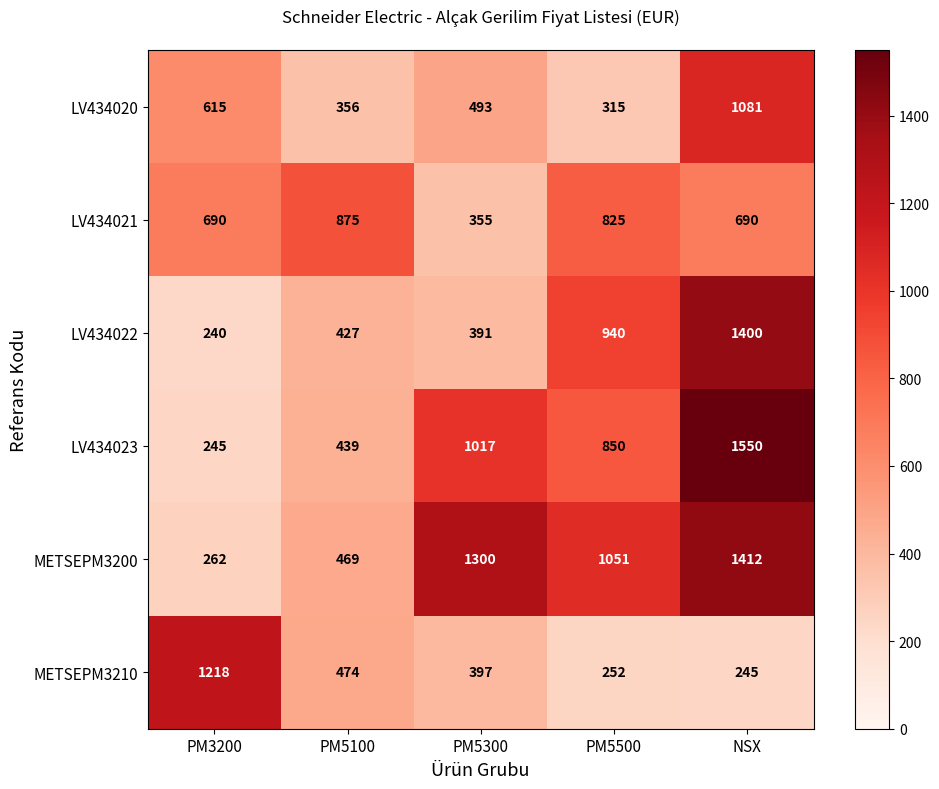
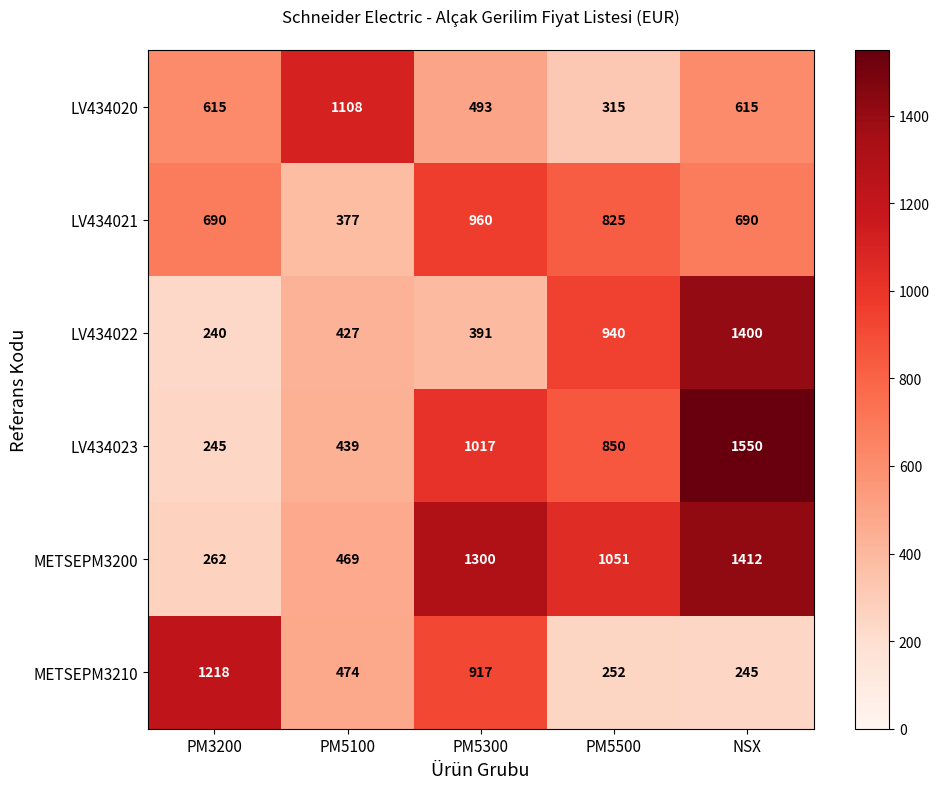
LV434020, PM5100: 356 -> 1108
LV434020, NSX: 1081 -> 615
LV434021, PM5100: 875 -> 377
LV434021, PM5300: 355 -> 960
METSEPM3210, PM5300: 397 -> 917
